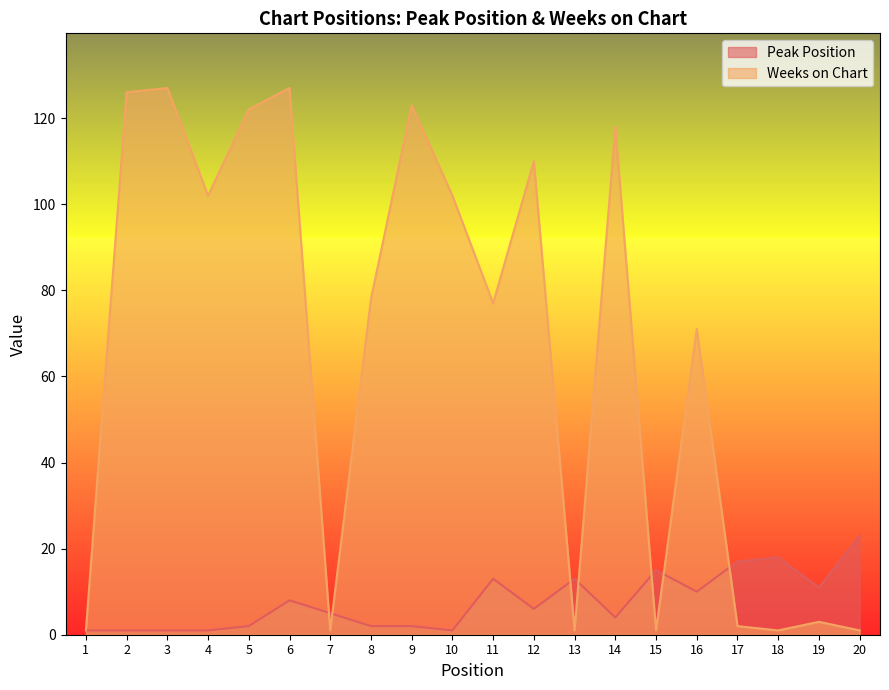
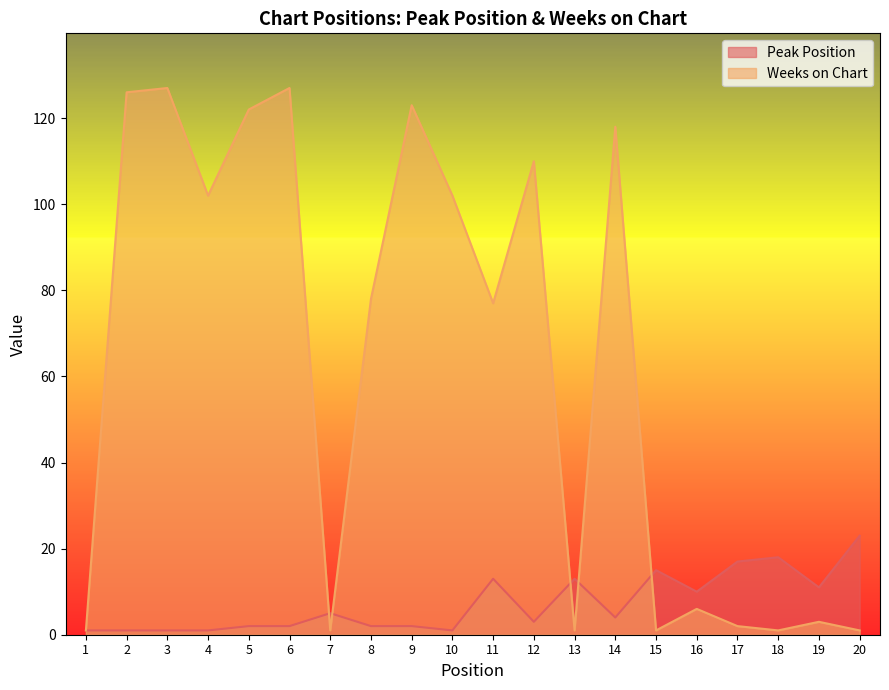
Peak Position, 6: 8 -> 2
Peak Position, 12: 6 -> 3
Weeks on Chart, 16: 71 -> 6
